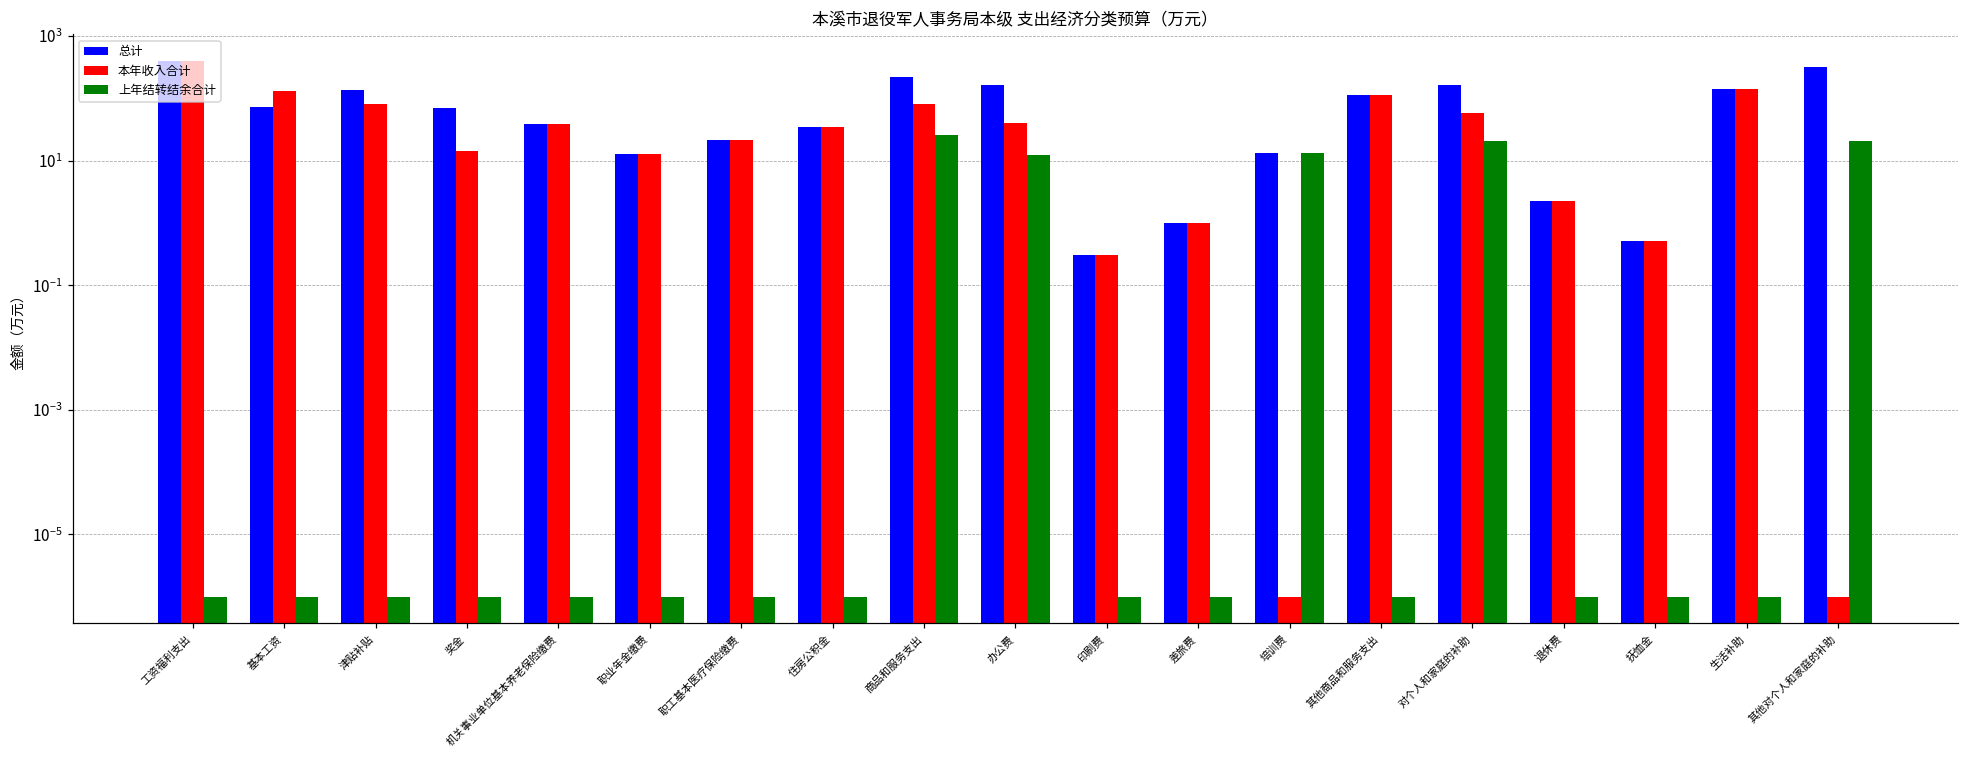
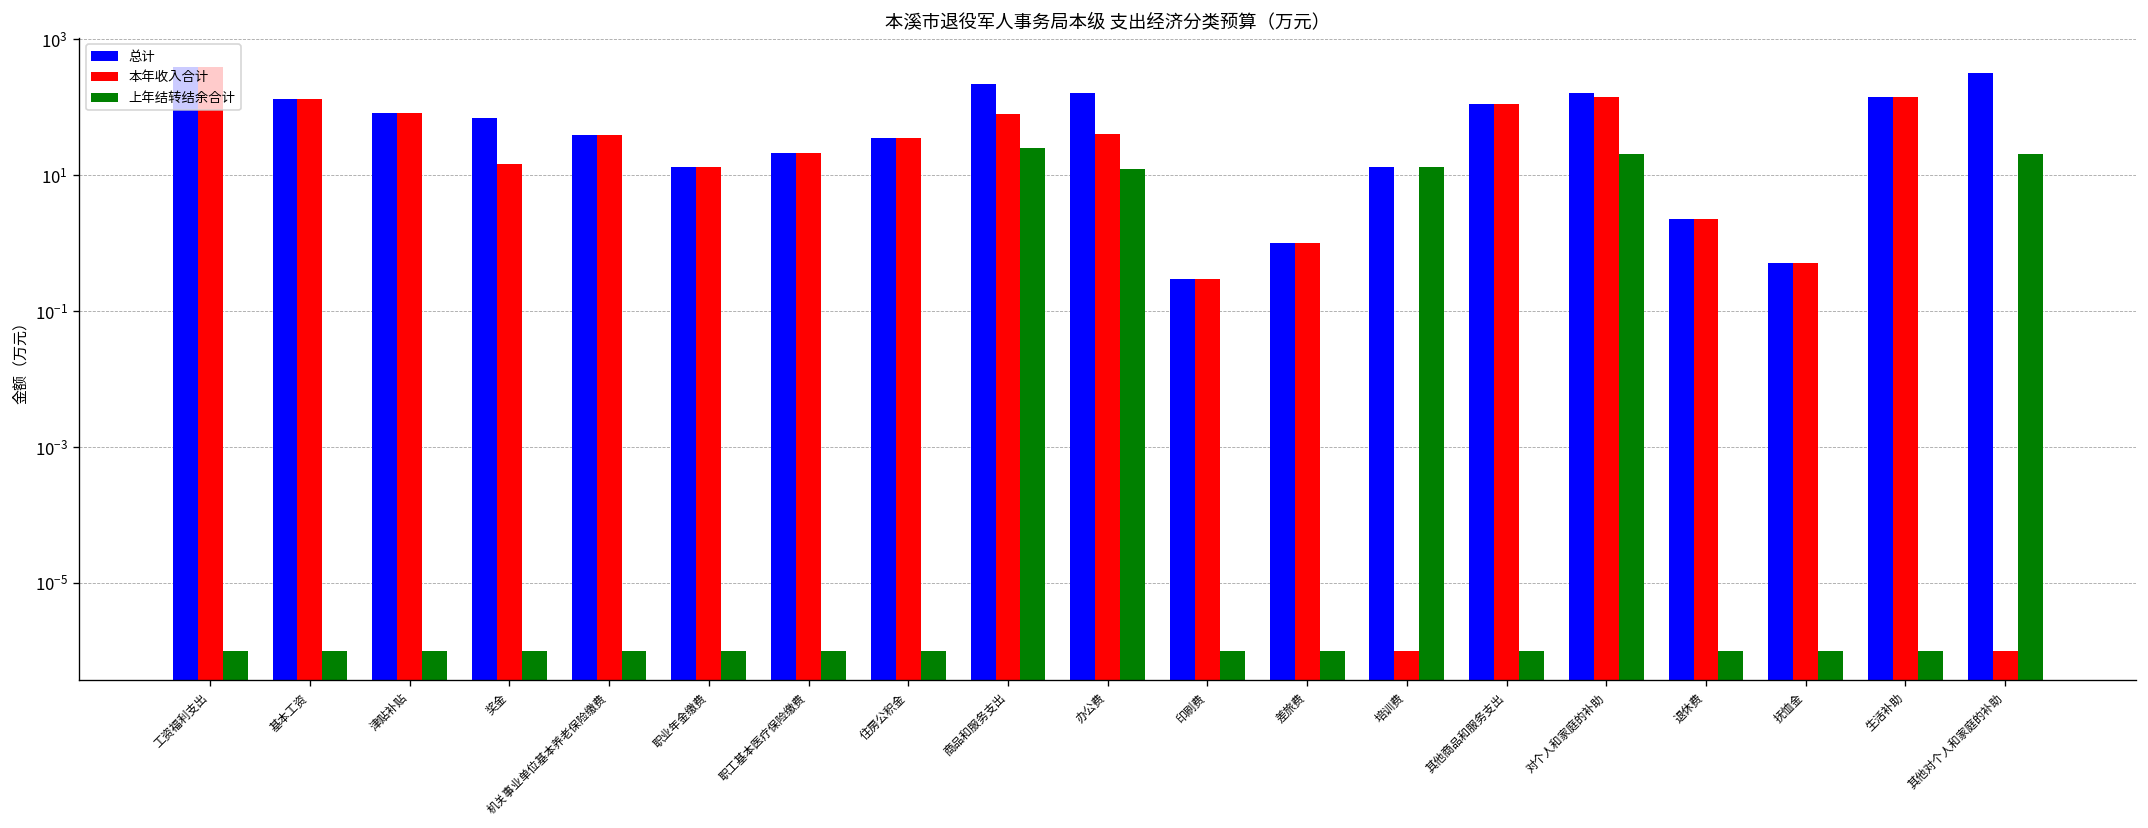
总计, 基本工资: 70 -> 130
总计, 津贴补贴: 140 -> 80
本年收入合计, 对个人和家庭的补助: 60 -> 140
